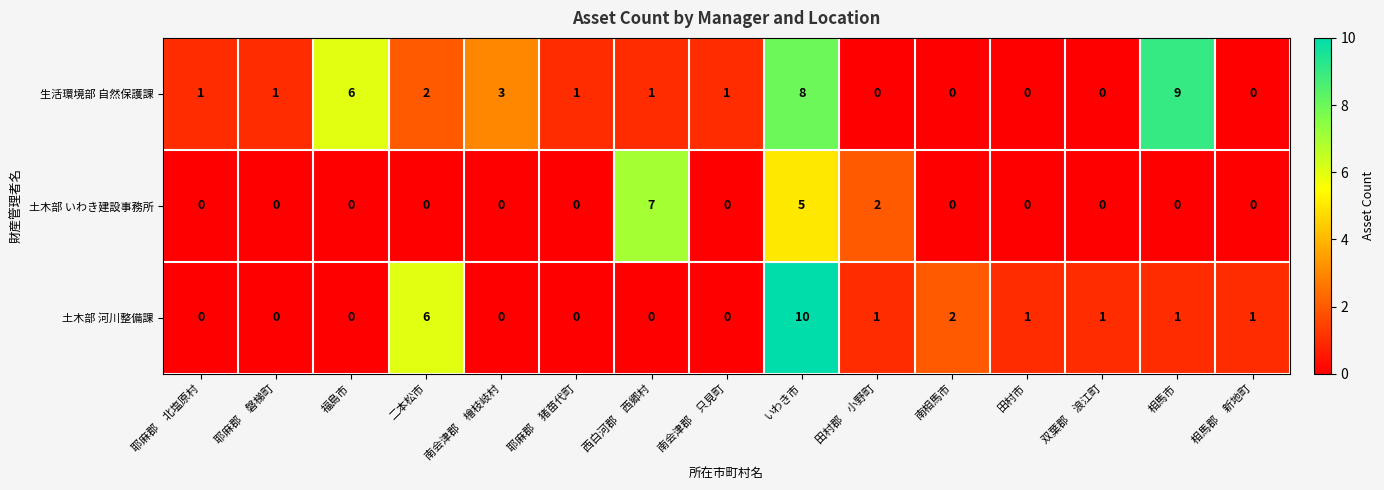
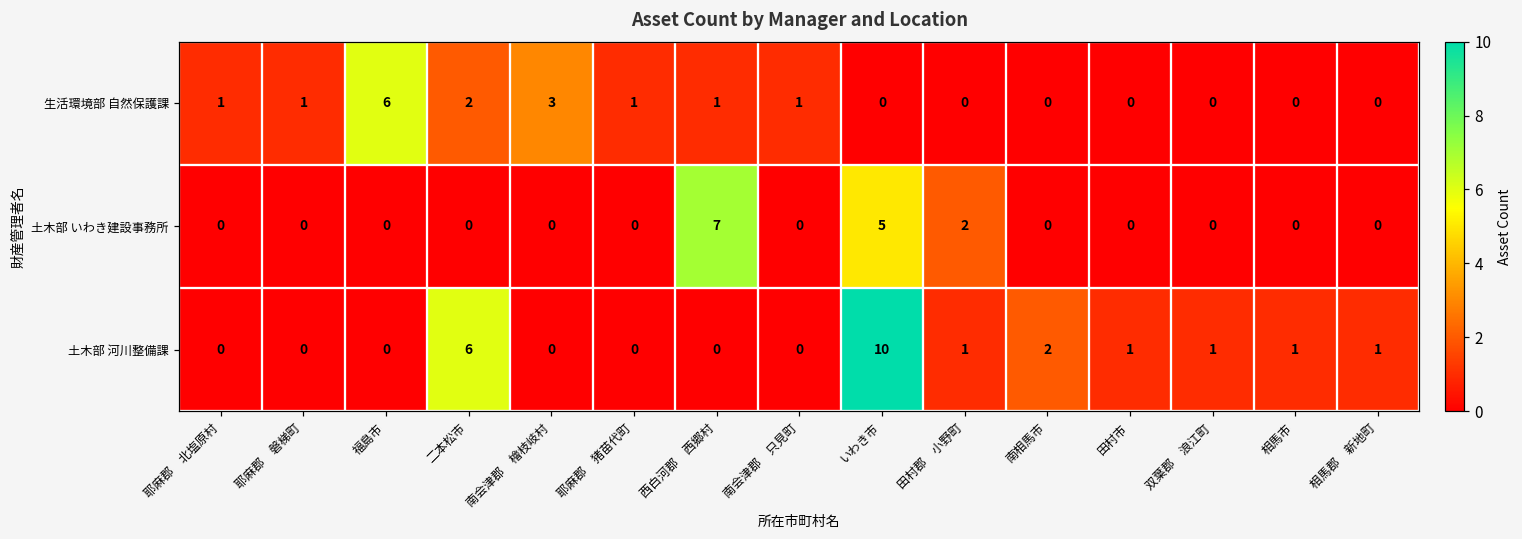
生活環境部 自然保護課, いわき市: 8 -> 0
生活環境部 自然保護課, 相馬市: 9 -> 0
